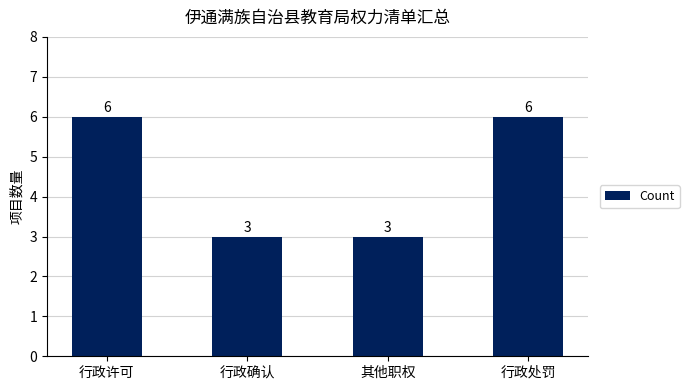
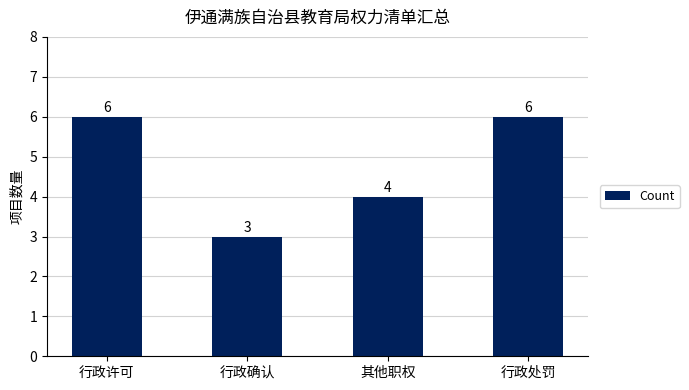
其他职权: 3 -> 4
